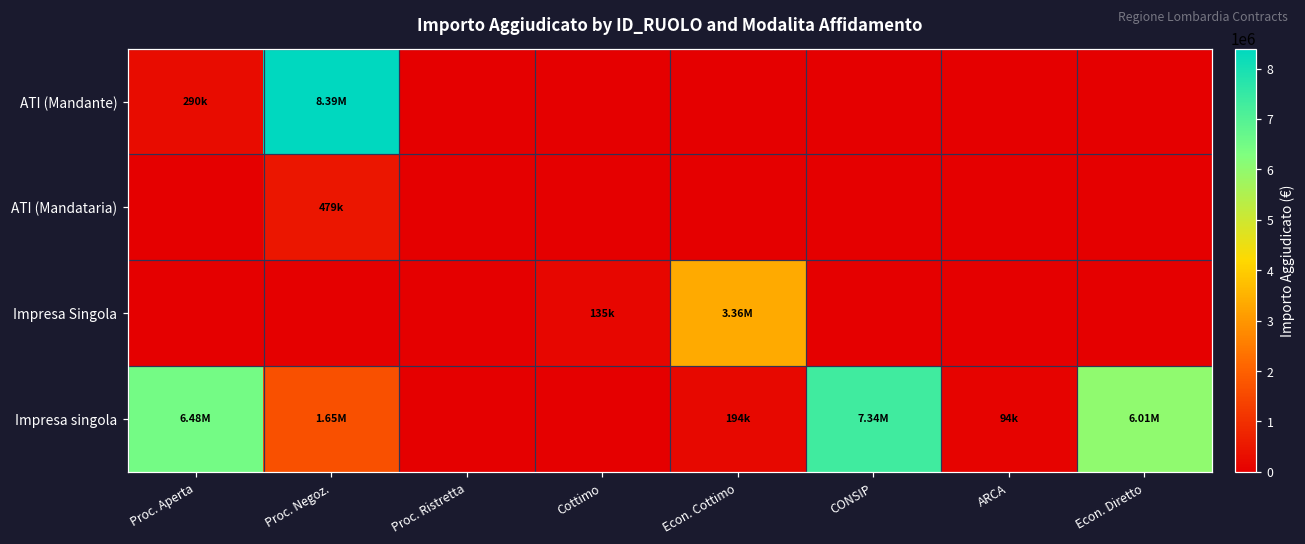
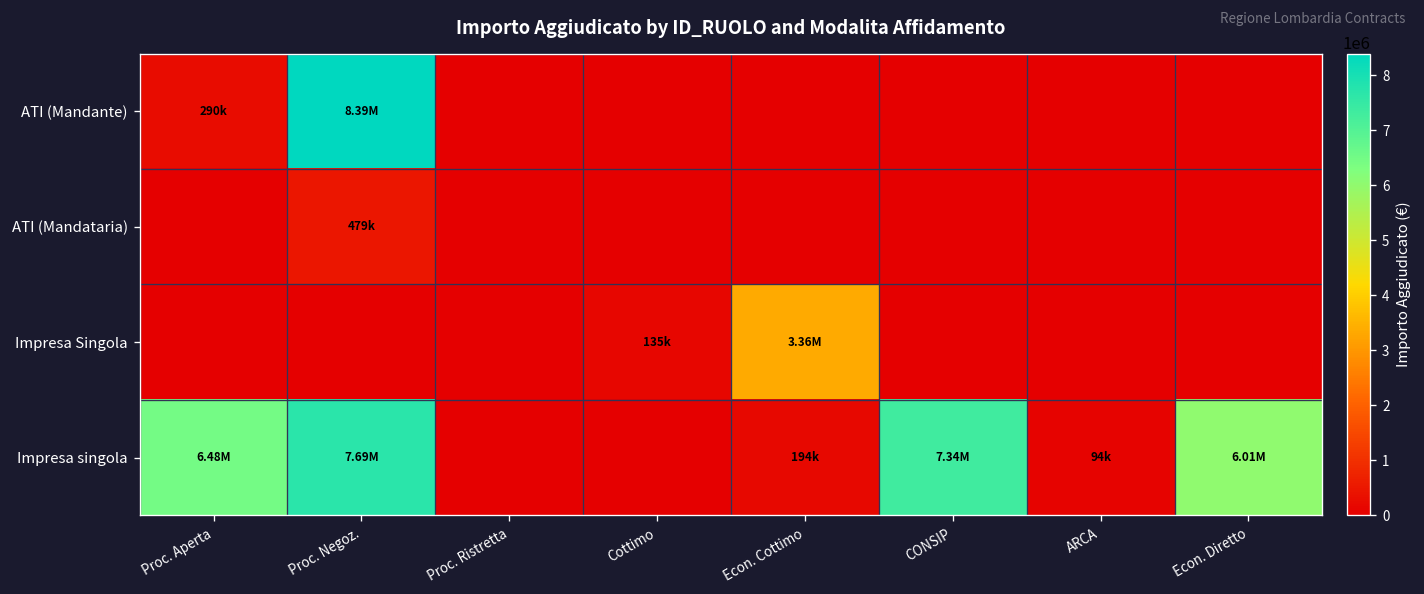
Impresa singola, Proc. Negoz.: 1.65M -> 7.69M
